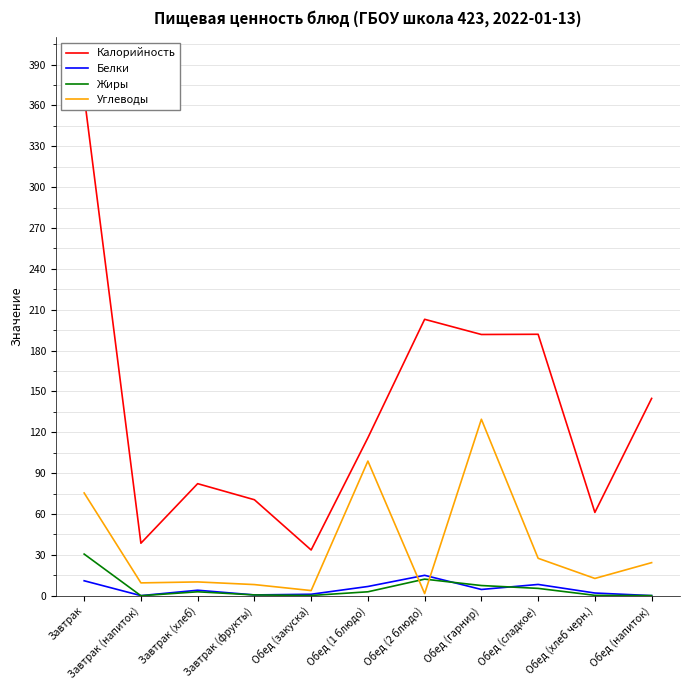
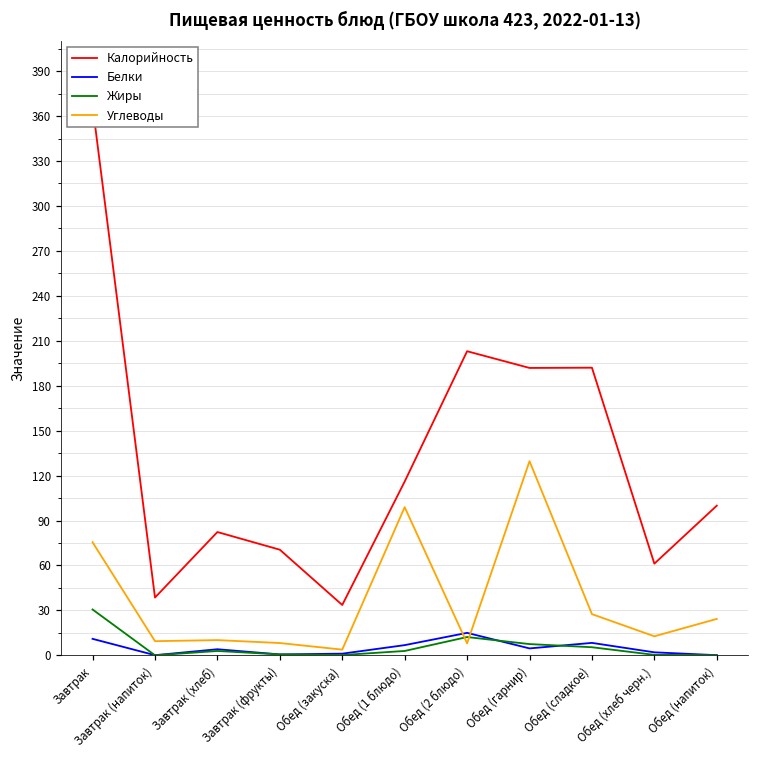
Углеводы, Обед (2 блюдо): 2 -> 8
Калорийность, Обед (напиток): 145 -> 100
